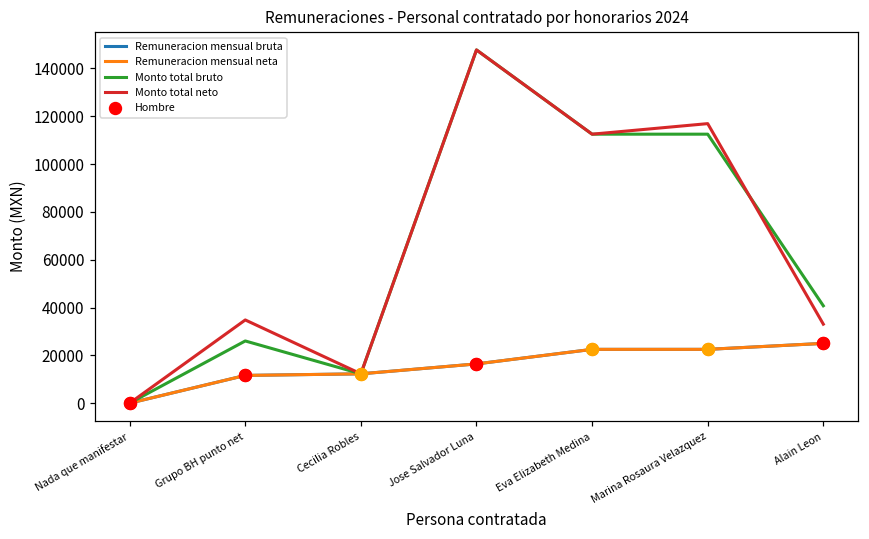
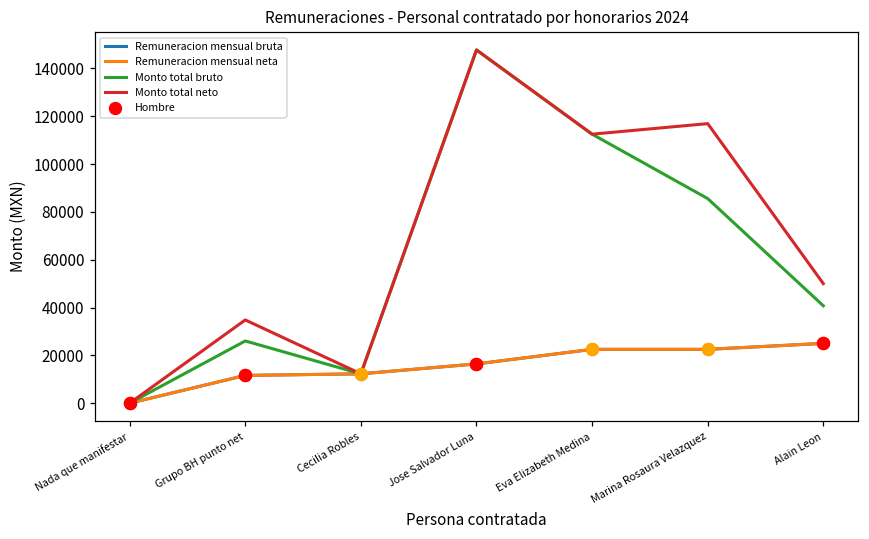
Monto total bruto, Marina Rosaura Velazquez: 113000 -> 86000
Monto total neto, Alain Leon: 33000 -> 50000
